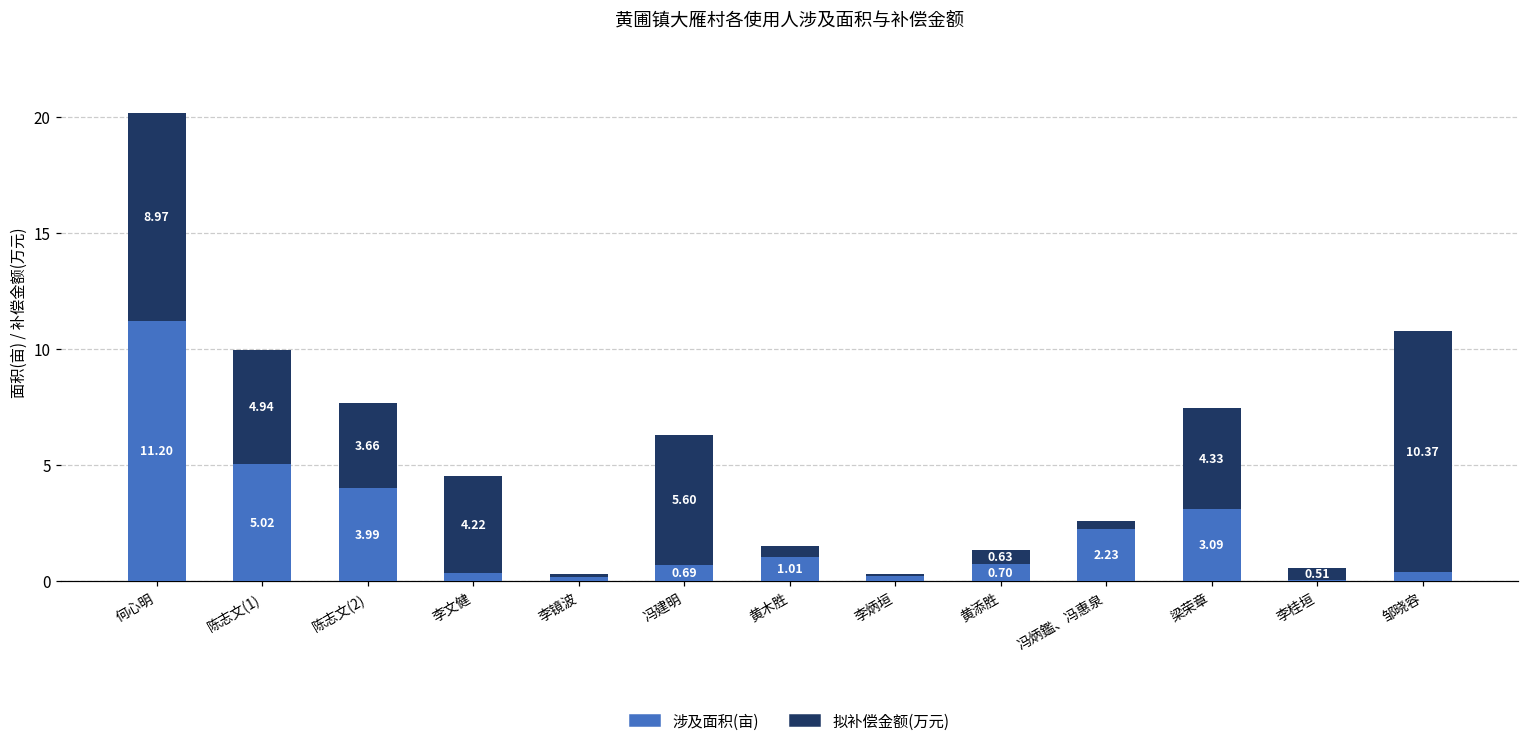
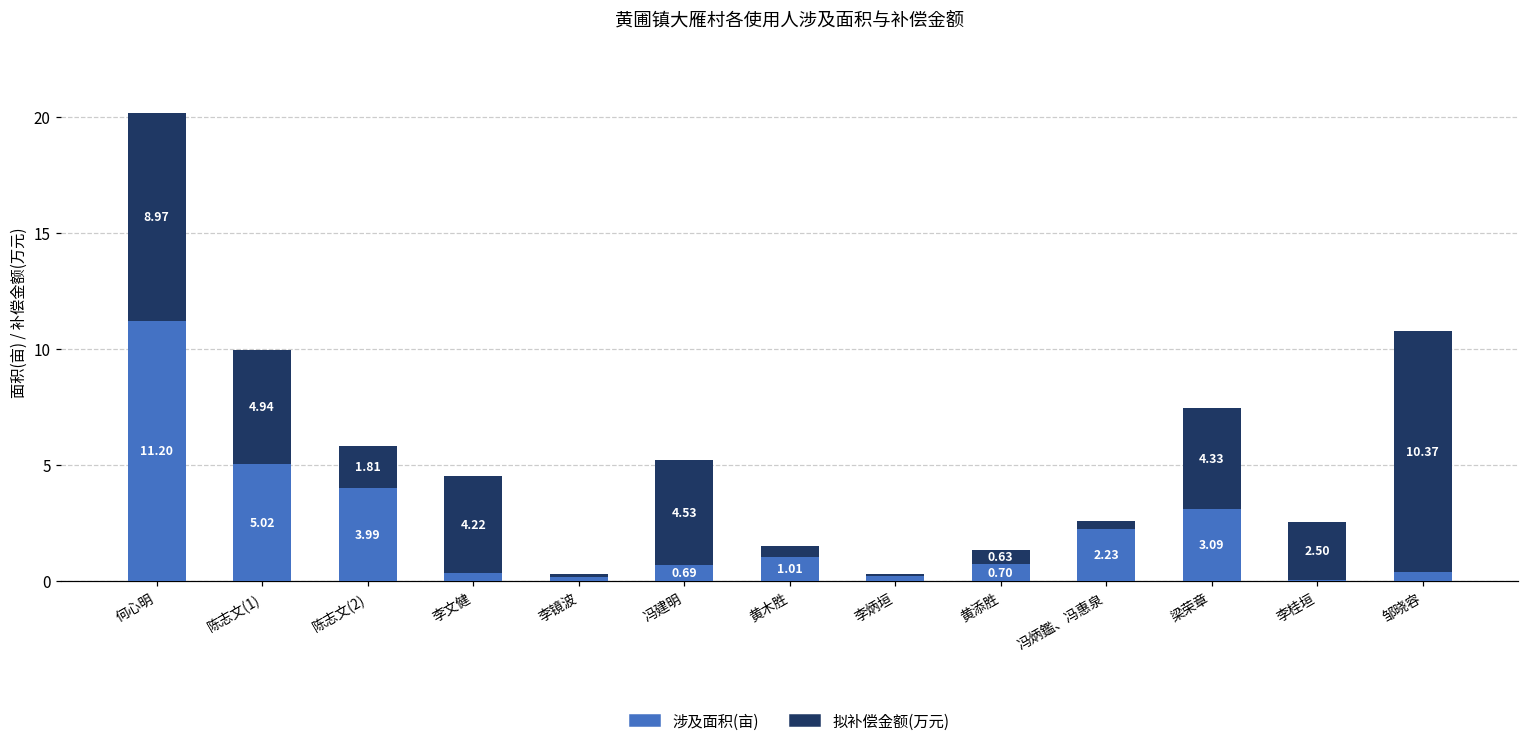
拟补偿金额(万元), 陈志文(2): 3.66 -> 1.81
拟补偿金额(万元), 冯建明: 5.60 -> 4.53
拟补偿金额(万元), 李桂垣: 0.51 -> 2.50
